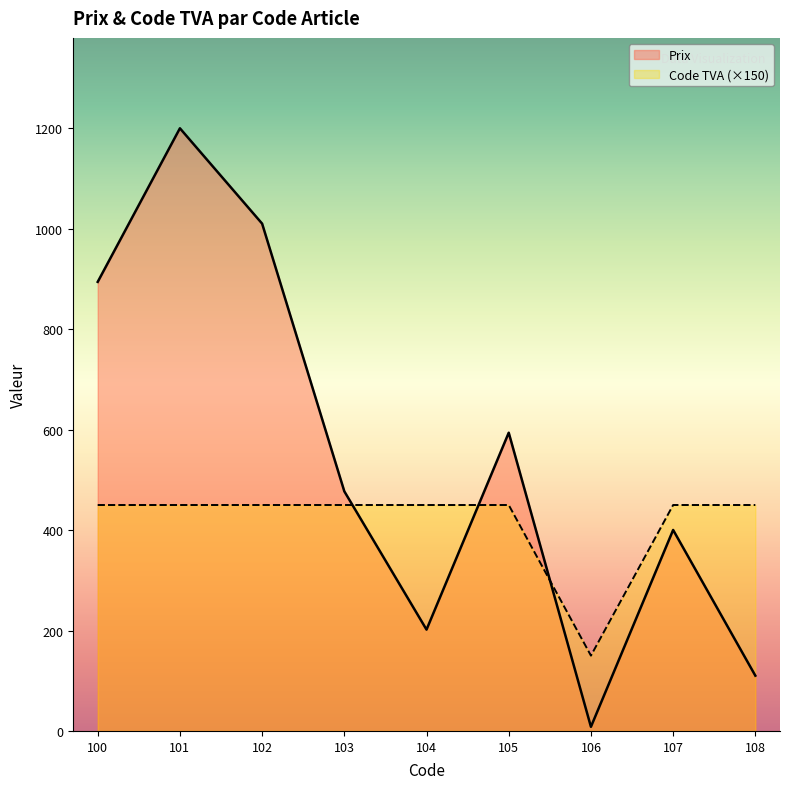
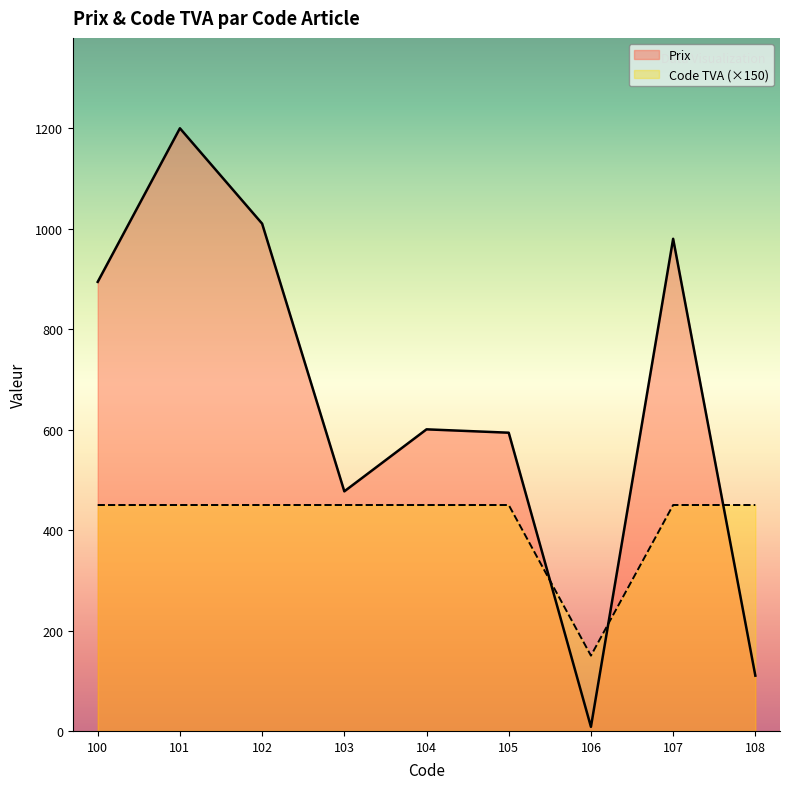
Prix, 104: 200 -> 600
Prix, 107: 400 -> 980
